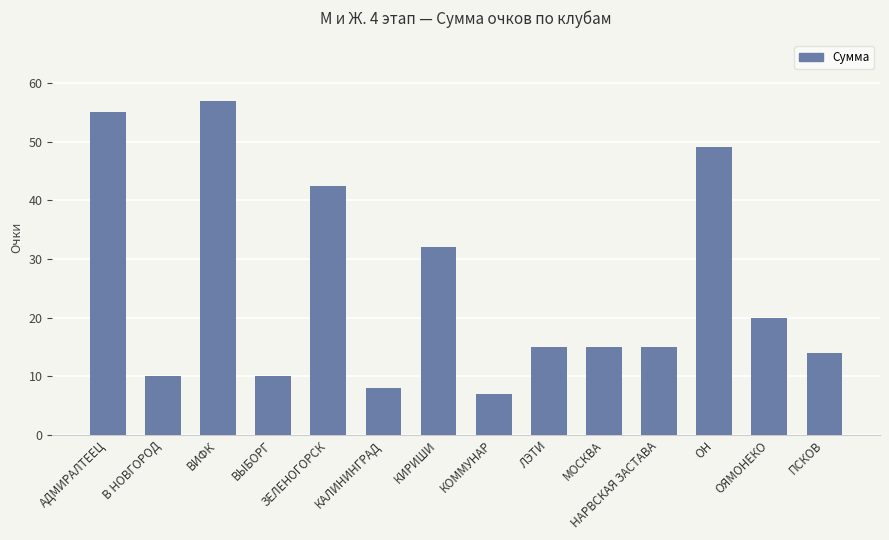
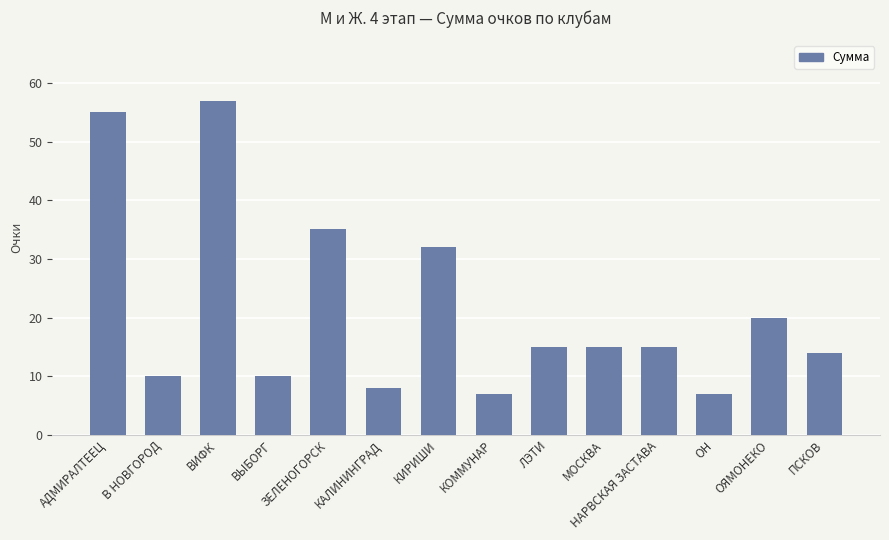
ЗЕЛЕНОГОРСК: 43 -> 35
ОН: 49 -> 7
